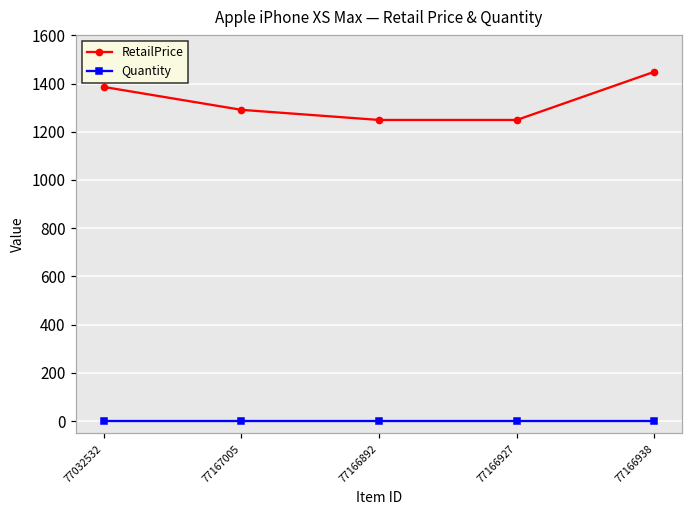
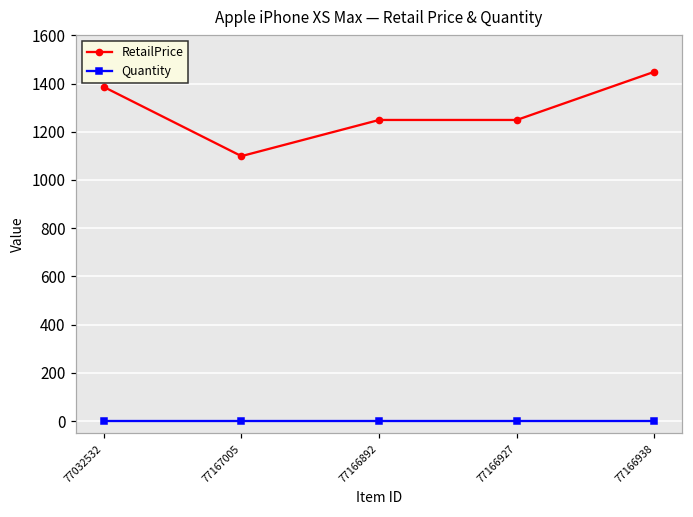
RetailPrice, 77167005: 1290 -> 1100
